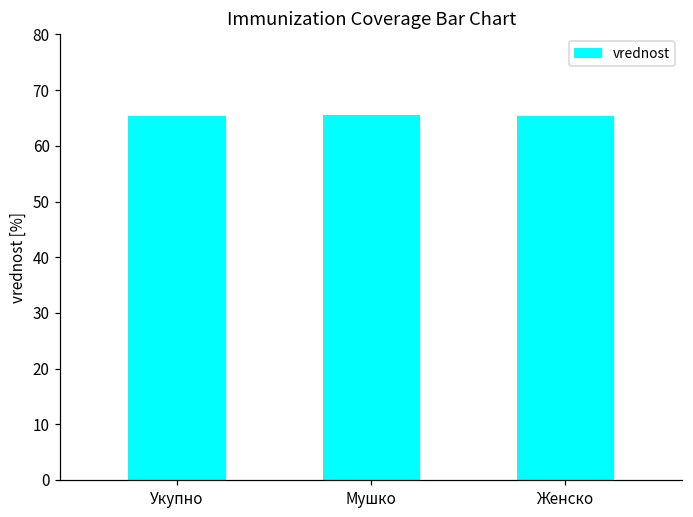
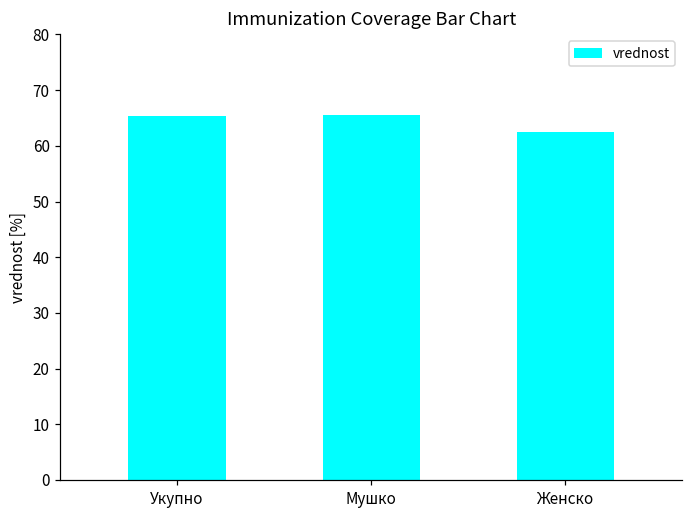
Женско: 65 -> 62
